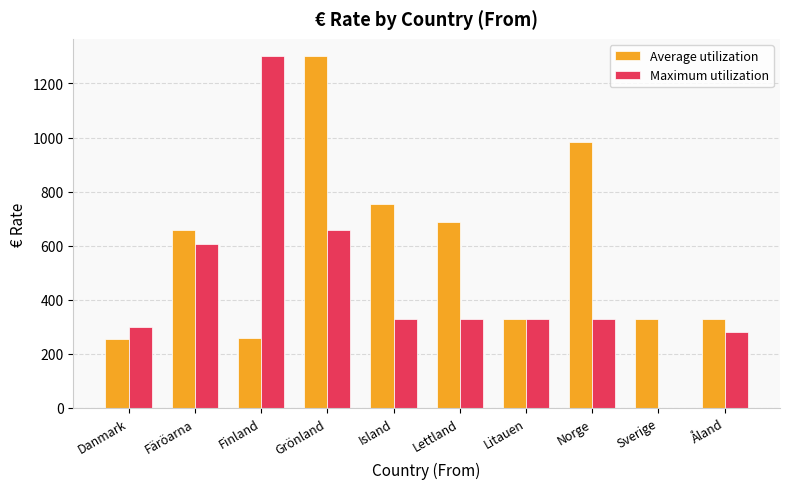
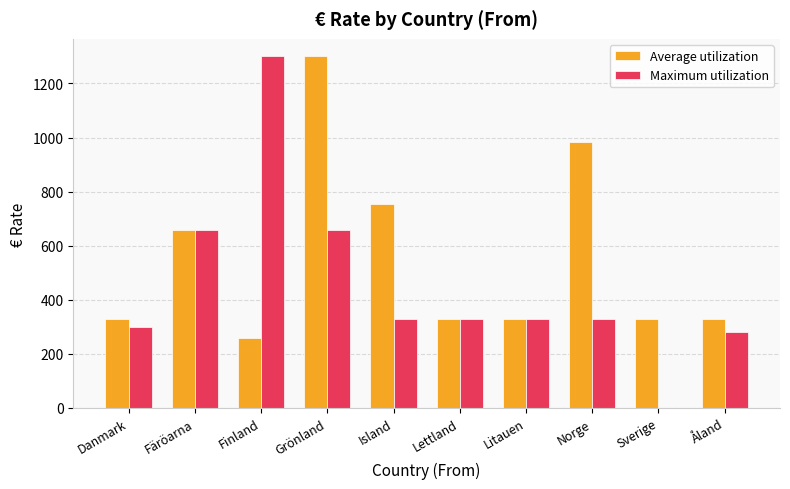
Average utilization, Danmark: 250 -> 330
Maximum utilization, Färöarna: 610 -> 660
Average utilization, Lettland: 690 -> 330
